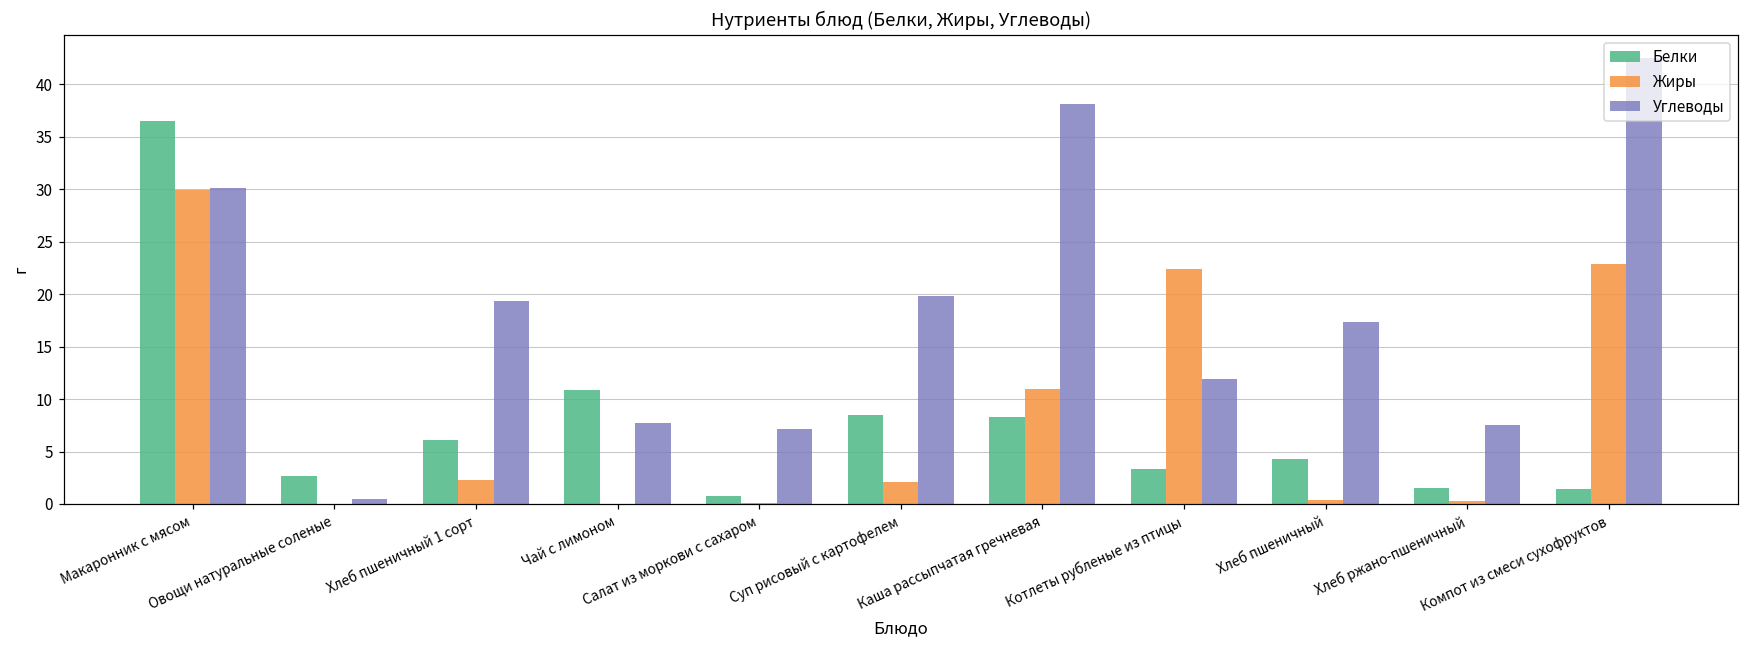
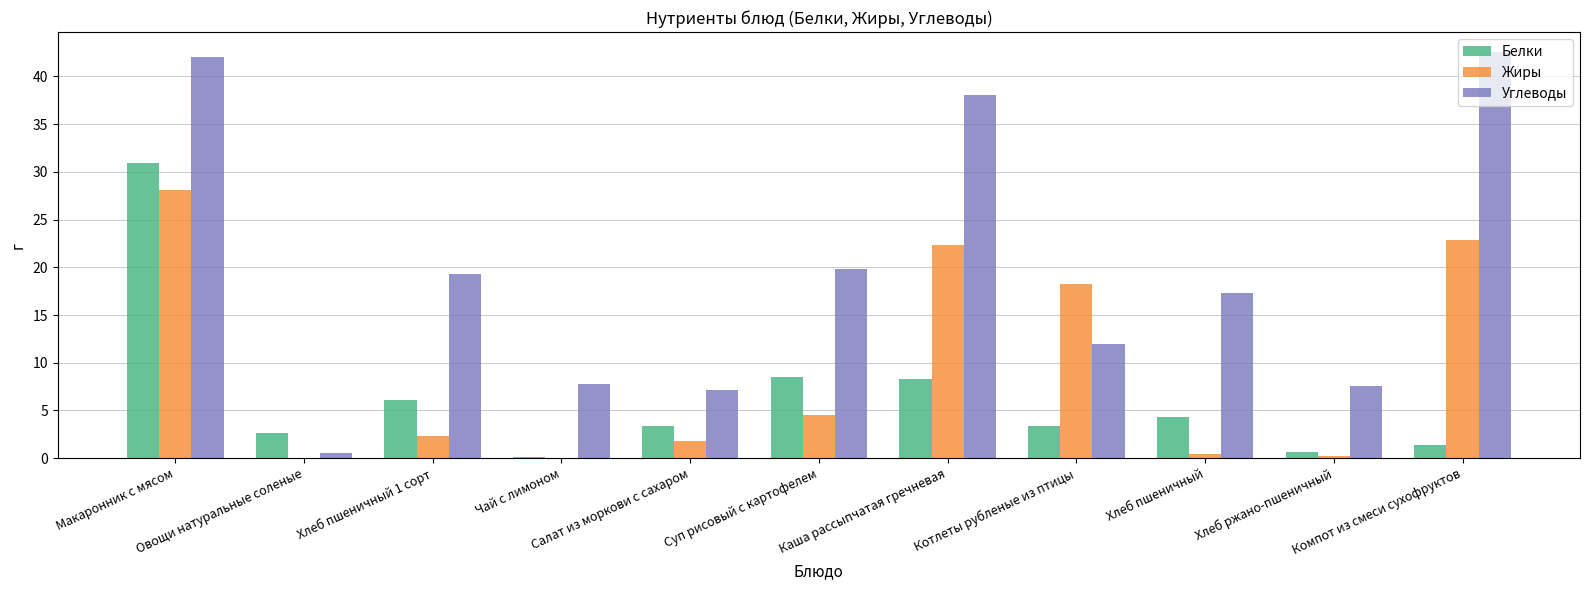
Белки, Макаронник с мясом: 36 -> 31
Жиры, Макаронник с мясом: 30 -> 28
Углеводы, Макаронник с мясом: 30 -> 42
Белки, Чай с лимоном: 11 -> 0
Белки, Салат из моркови с сахаром: 1 -> 3
Жиры, Салат из моркови с сахаром: 0 -> 2
Жиры, Суп рисовый с картофелем: 2 -> 4
Жиры, Каша рассыпчатая гречневая: 11 -> 22
Жиры, Котлеты рубленые из птицы: 22 -> 18
Белки, Хлеб ржано-пшеничный: 2 -> 1
